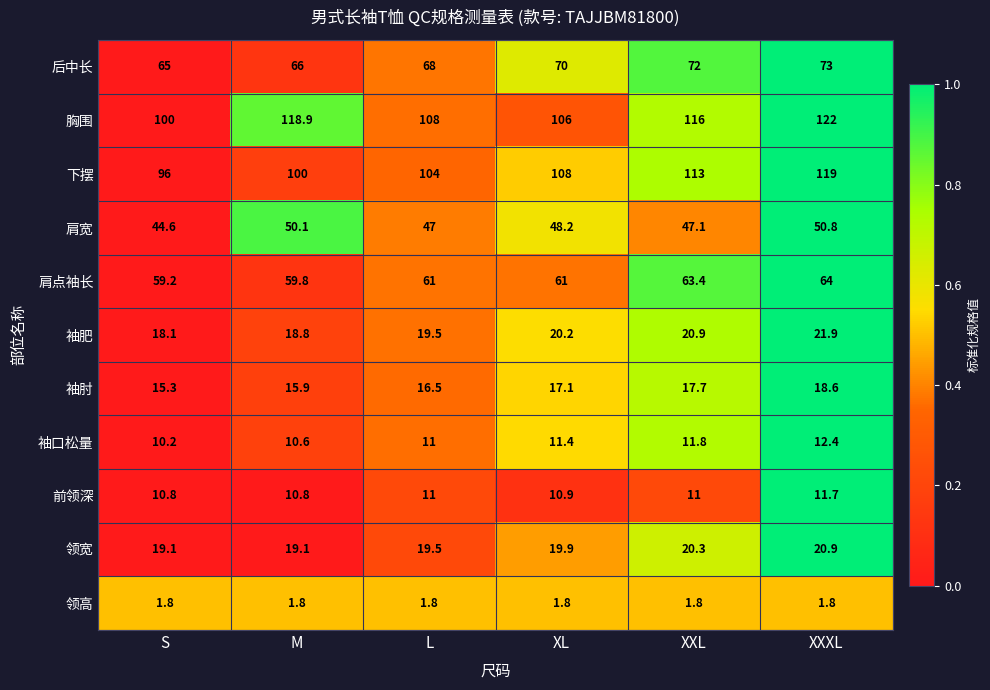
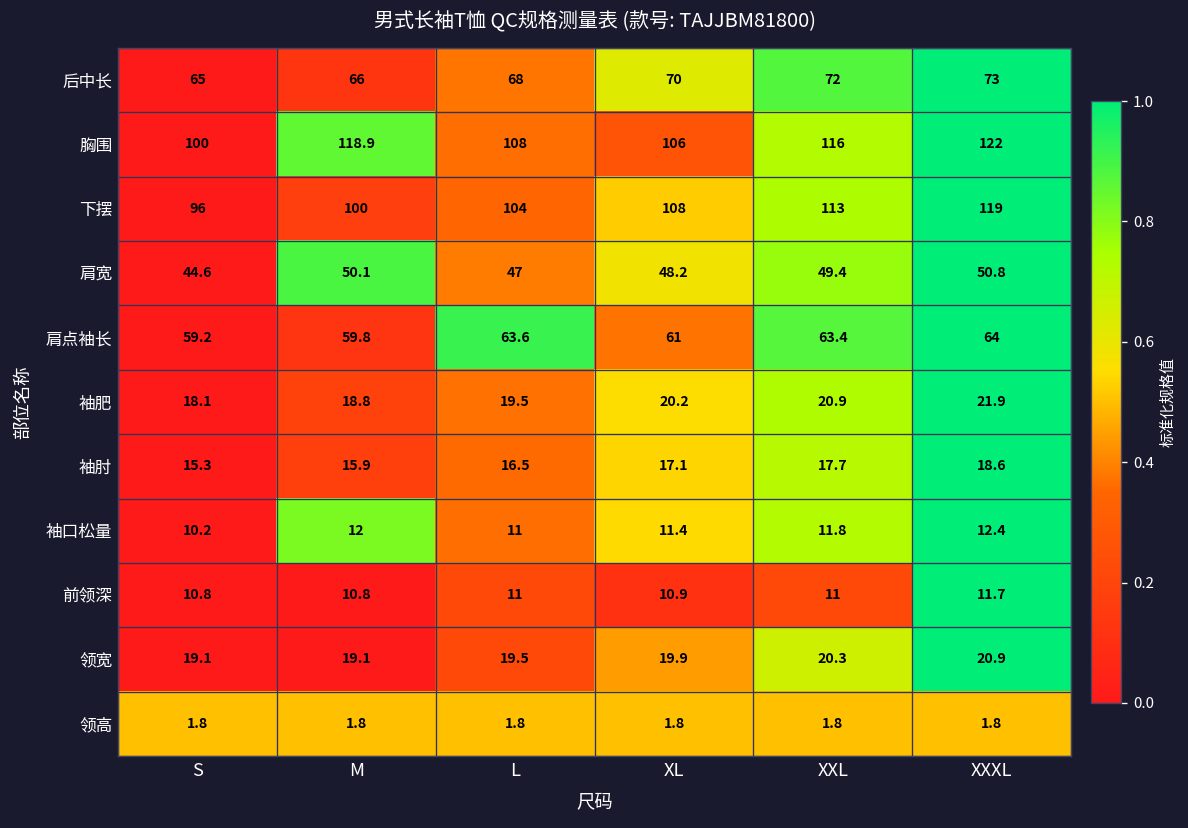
肩宽, XXL: 47.1 -> 49.4
肩点袖长, L: 61 -> 63.6
袖口松量, M: 10.6 -> 12
